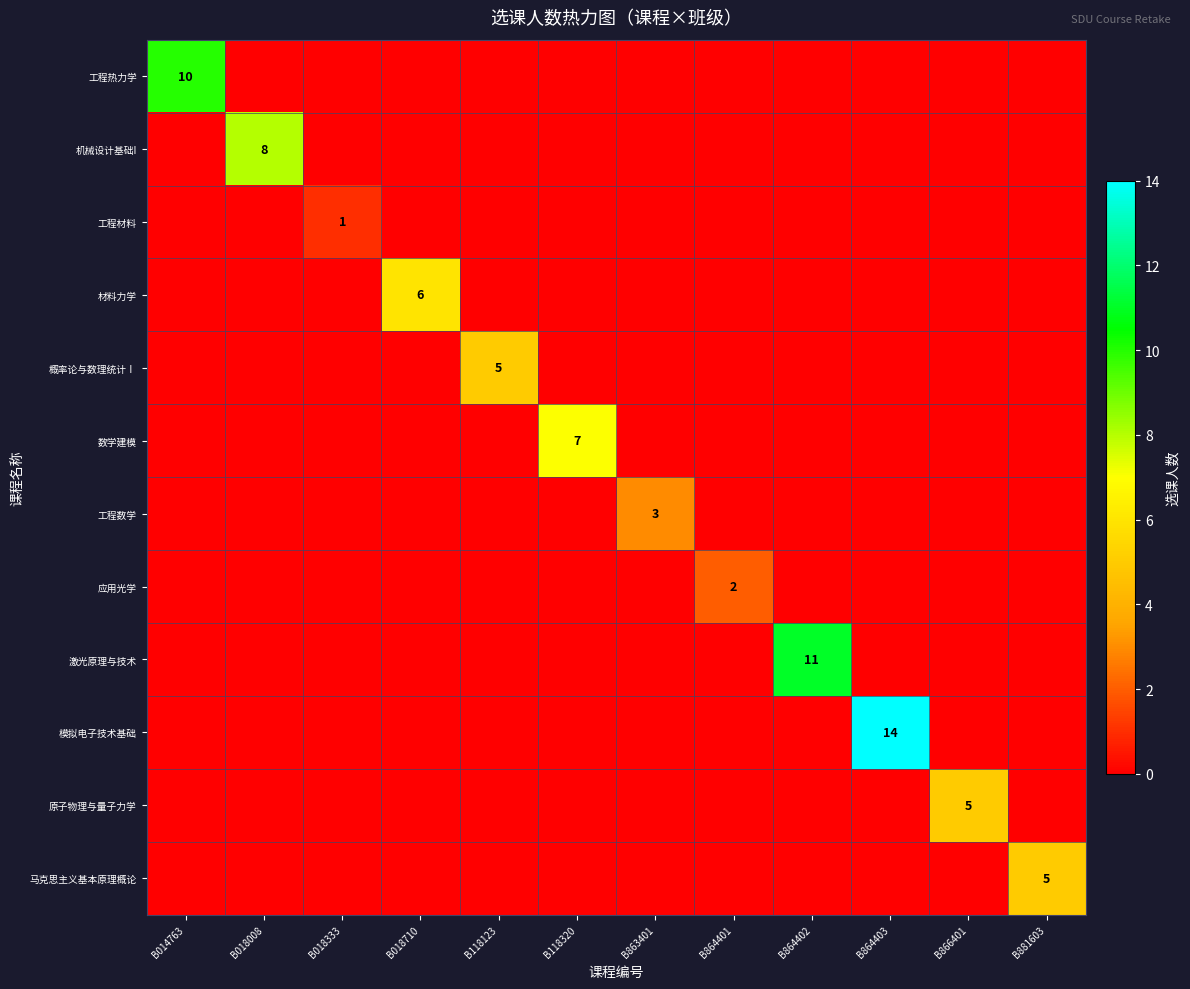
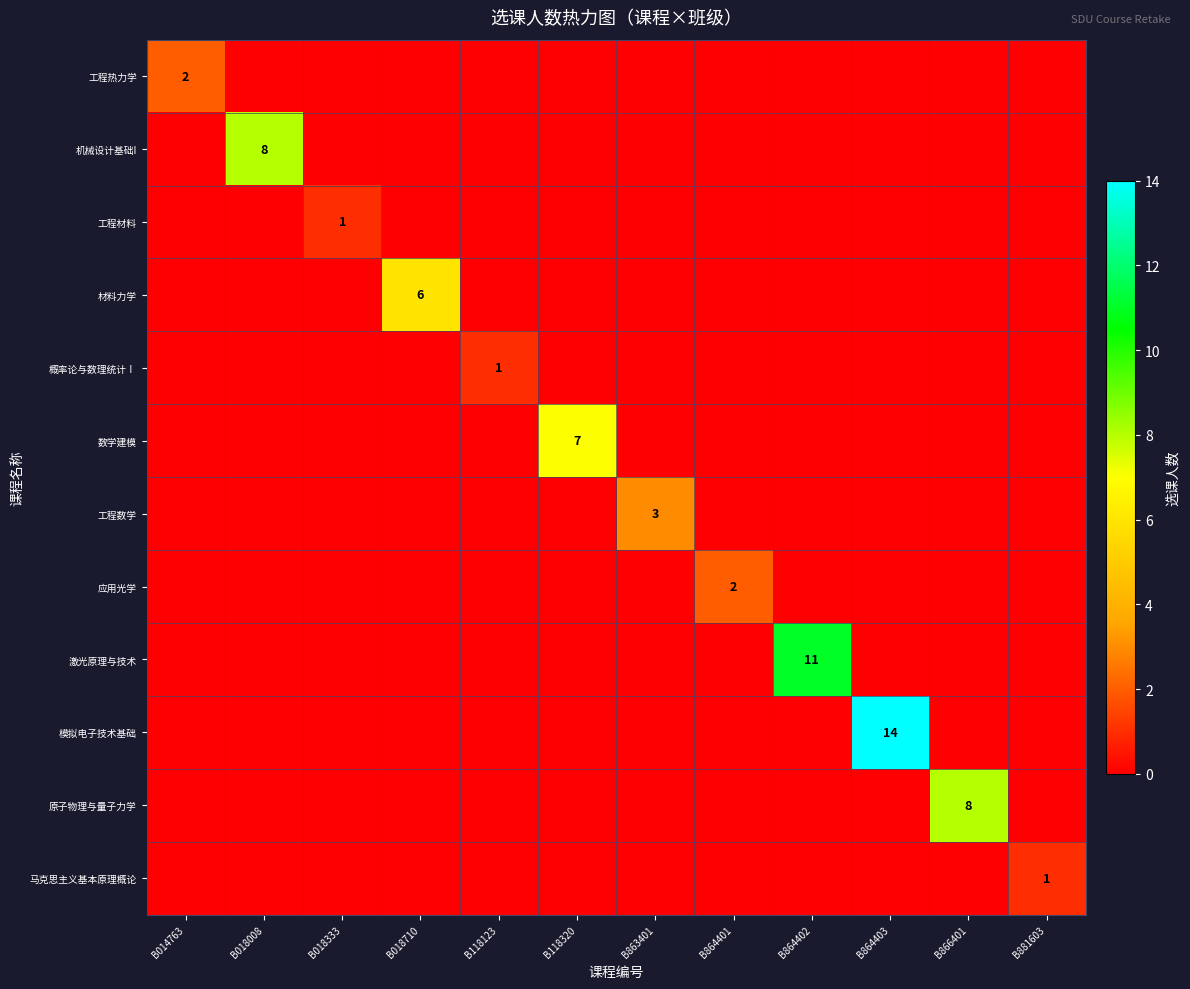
工程热力学, B014763: 10 -> 2
概率论与数理统计Ⅰ, B118123: 5 -> 1
原子物理与量子力学, B866401: 5 -> 8
马克思主义基本原理概论, B881603: 5 -> 1
